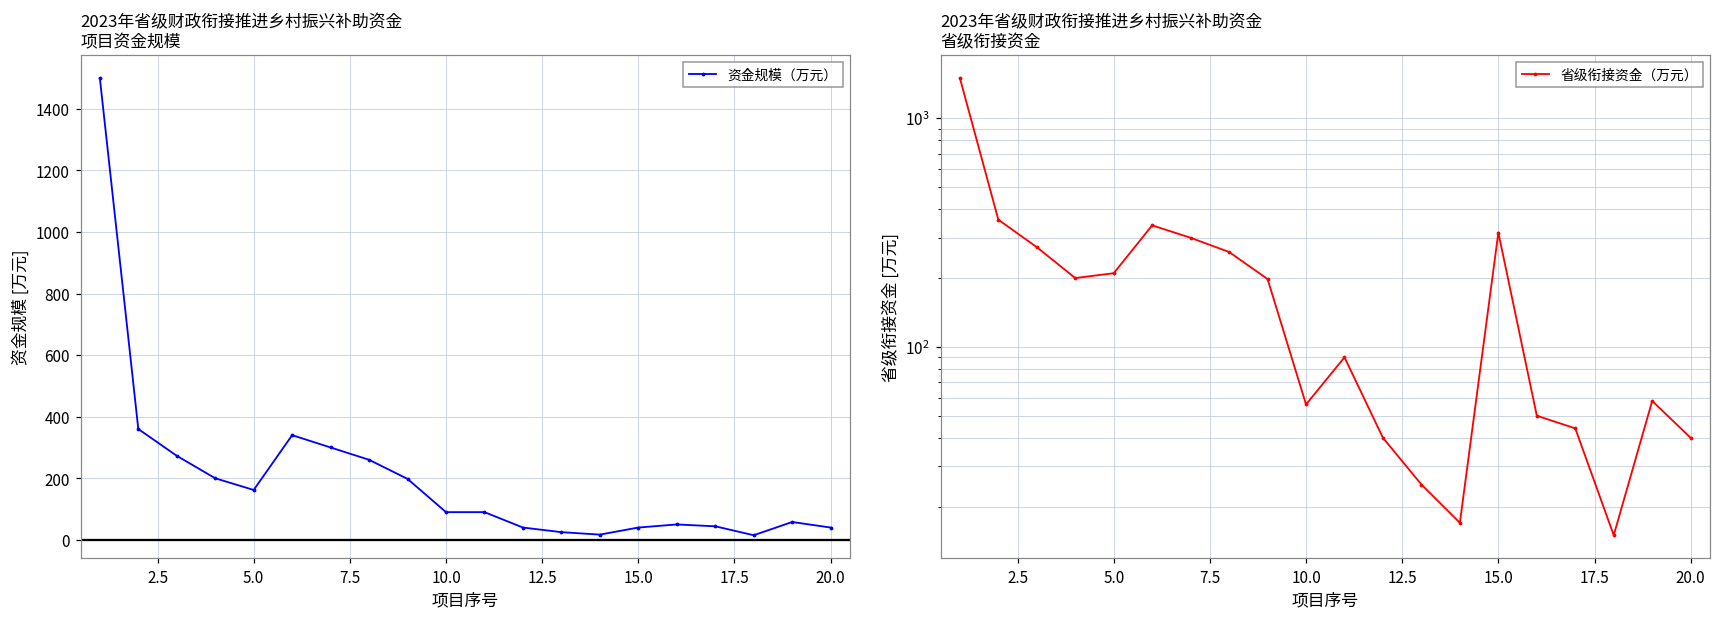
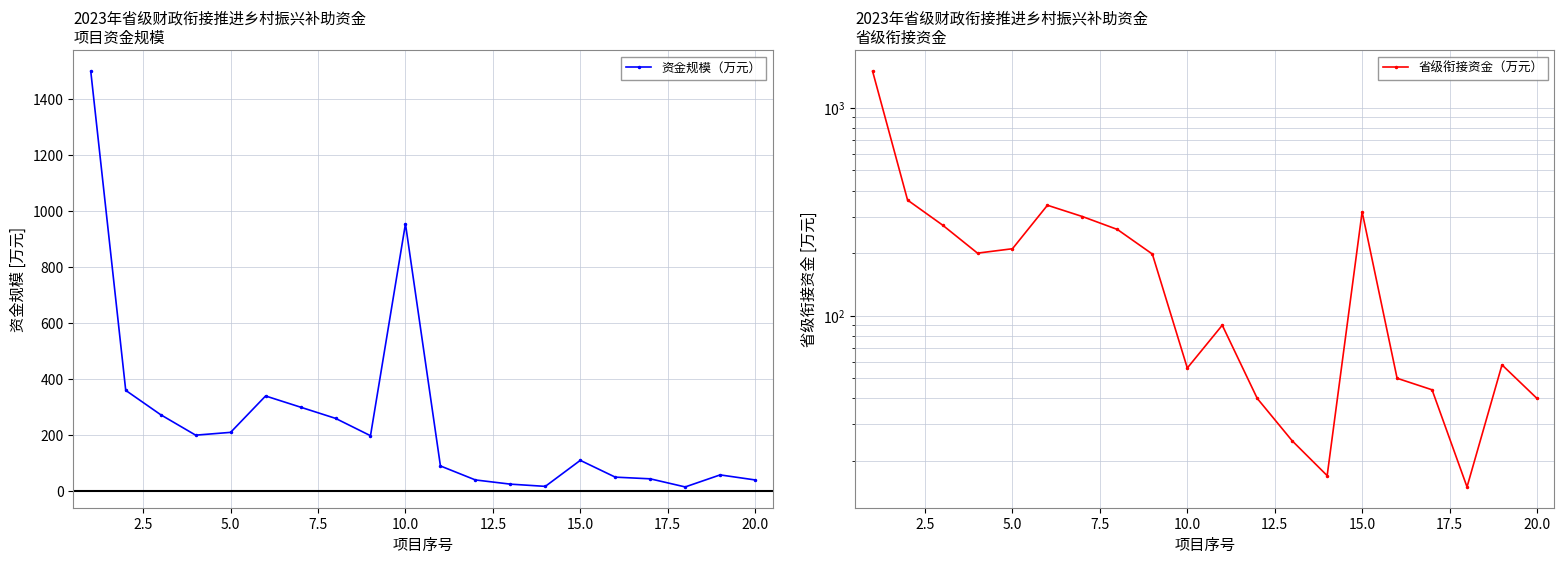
2023年省级财政衔接推进乡村振兴补助资金 项目资金规模, 5.0: 160 -> 210
2023年省级财政衔接推进乡村振兴补助资金 项目资金规模, 10.0: 90 -> 960
2023年省级财政衔接推进乡村振兴补助资金 项目资金规模, 15.0: 40 -> 110
